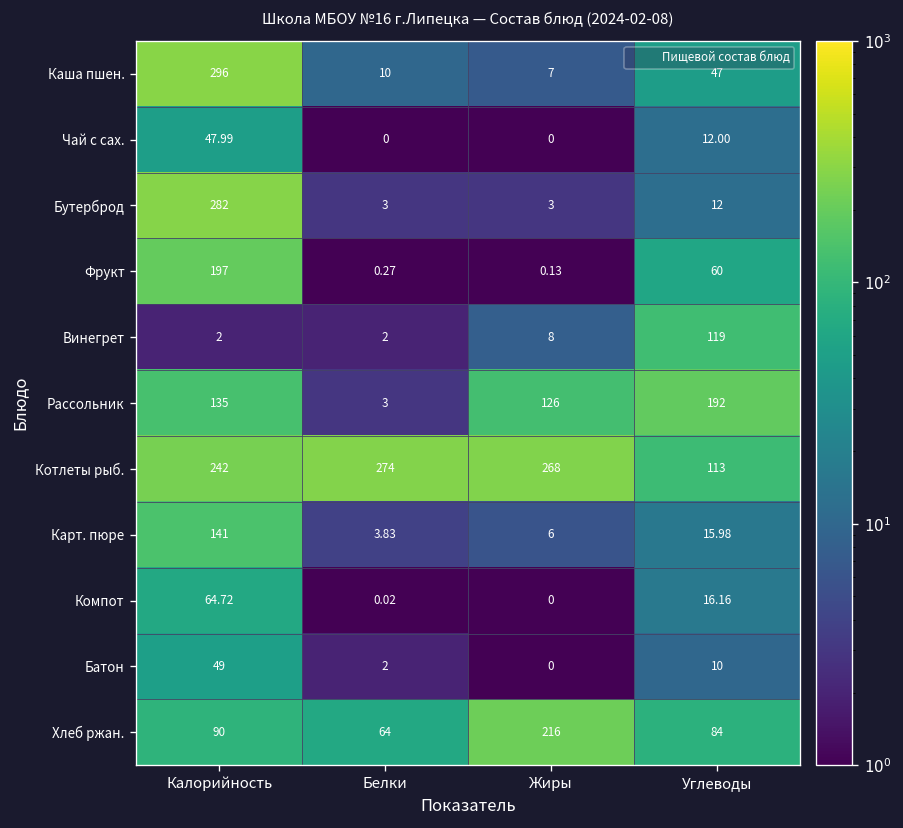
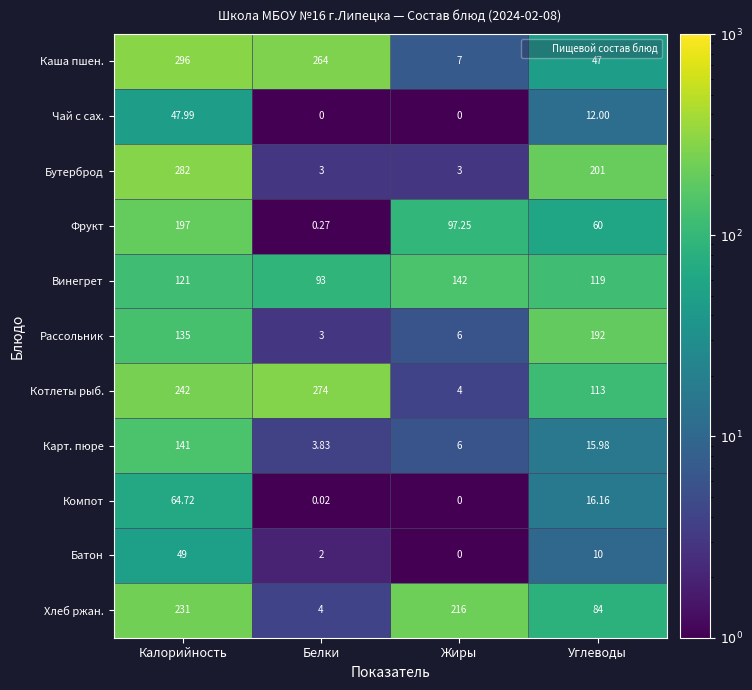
Каша пшен., Белки: 10 -> 264
Бутерброд, Углеводы: 12 -> 201
Фрукт, Жиры: 0.13 -> 97.25
Винегрет, Калорийность: 2 -> 121
Винегрет, Белки: 2 -> 93
Винегрет, Жиры: 8 -> 142
Рассольник, Жиры: 126 -> 6
Котлеты рыб., Жиры: 268 -> 4
Хлеб ржан., Калорийность: 90 -> 231
Хлеб ржан., Белки: 64 -> 4
